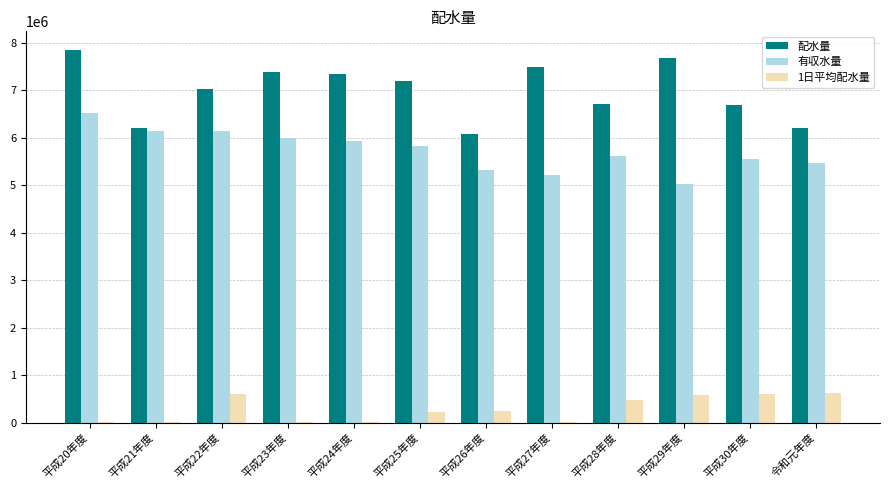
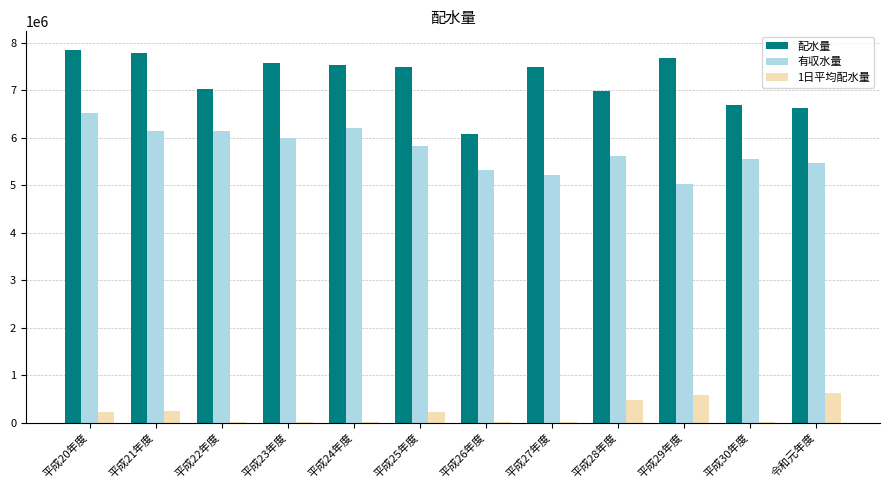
1日平均配水量, 平成20年度: 0 -> 200000
配水量, 平成21年度: 6200000 -> 7800000
1日平均配水量, 平成21年度: 0 -> 200000
1日平均配水量, 平成22年度: 600000 -> 0
配水量, 平成23年度: 7400000 -> 7600000
配水量, 平成24年度: 7300000 -> 7500000
有収水量, 平成24年度: 5900000 -> 6200000
配水量, 平成25年度: 7200000 -> 7500000
1日平均配水量, 平成26年度: 200000 -> 0
配水量, 平成28年度: 6700000 -> 7000000
1日平均配水量, 平成30年度: 600000 -> 0
配水量, 令和元年度: 6200000 -> 6600000
